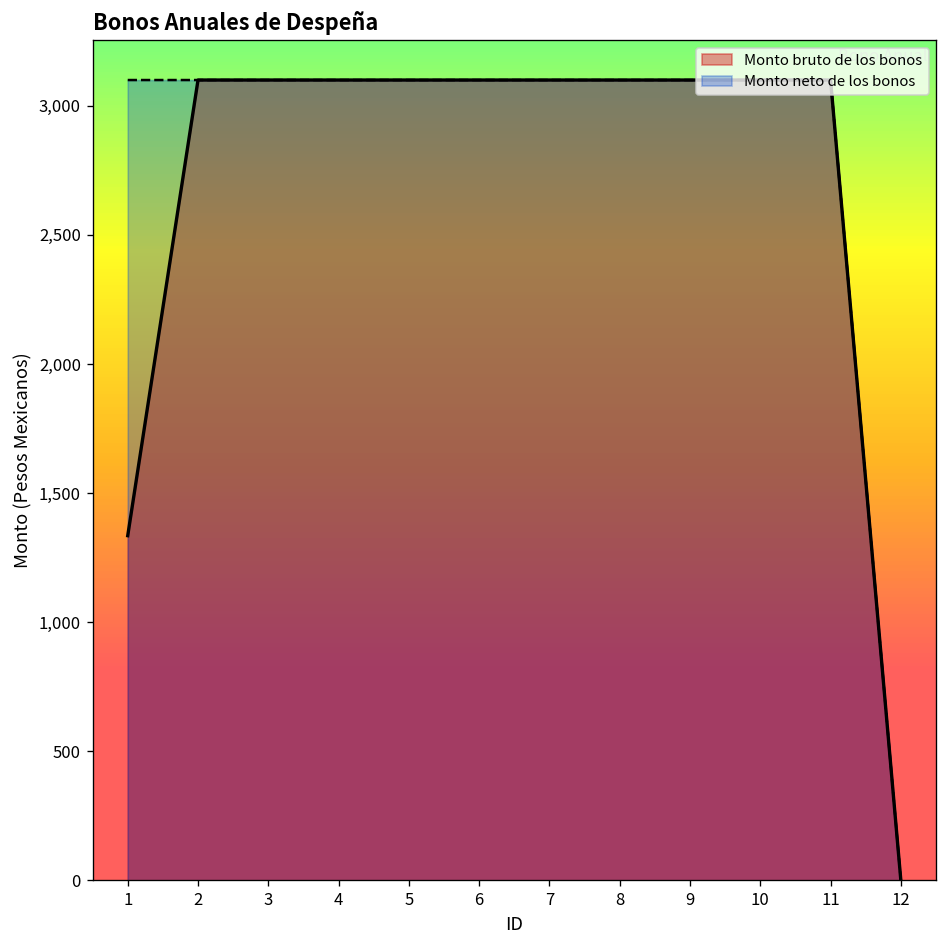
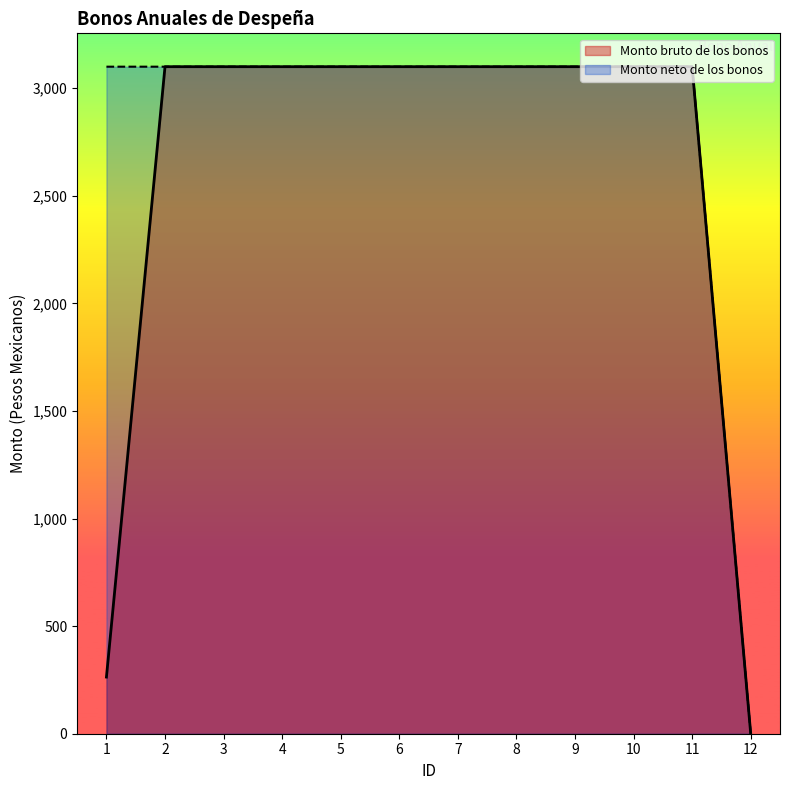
Monto bruto de los bonos, 1: 1,340 -> 260
